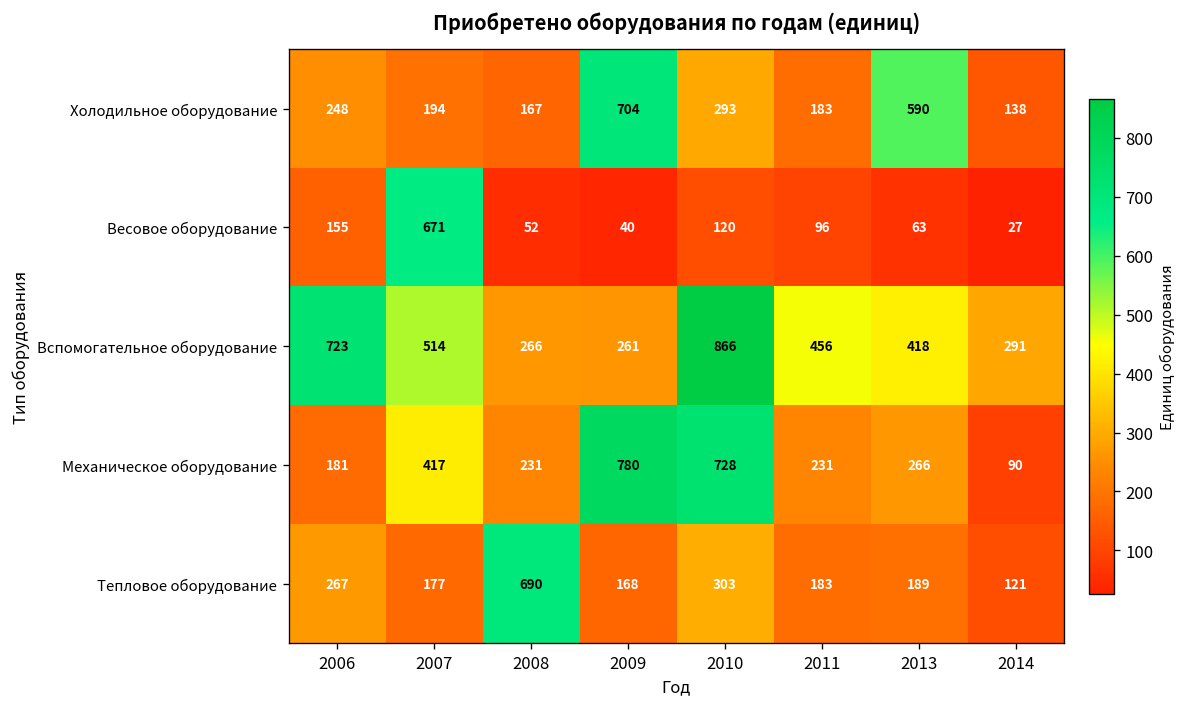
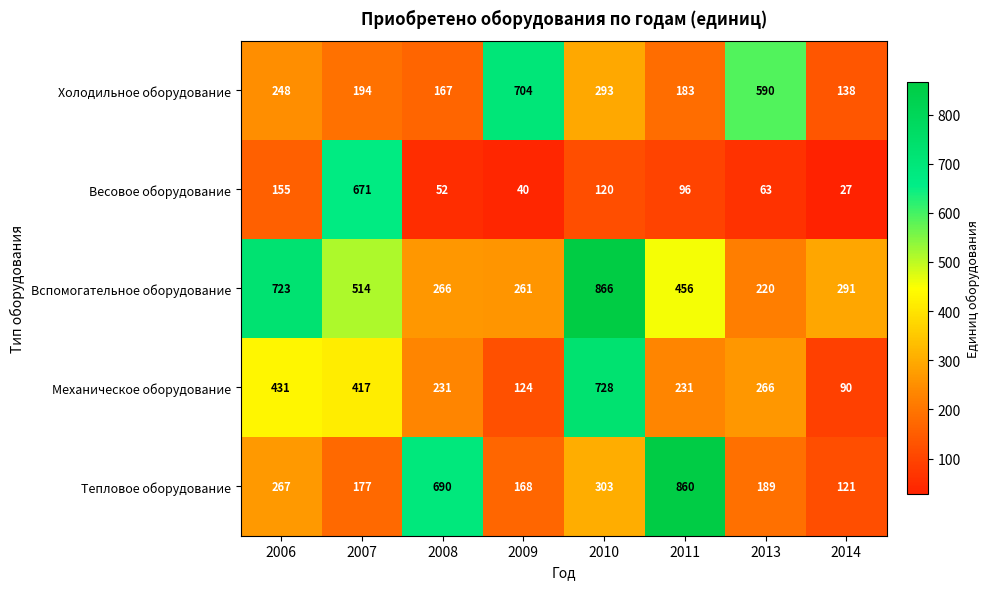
Вспомогательное оборудование, 2013: 418 -> 220
Механическое оборудование, 2006: 181 -> 431
Механическое оборудование, 2009: 780 -> 124
Тепловое оборудование, 2011: 183 -> 860
